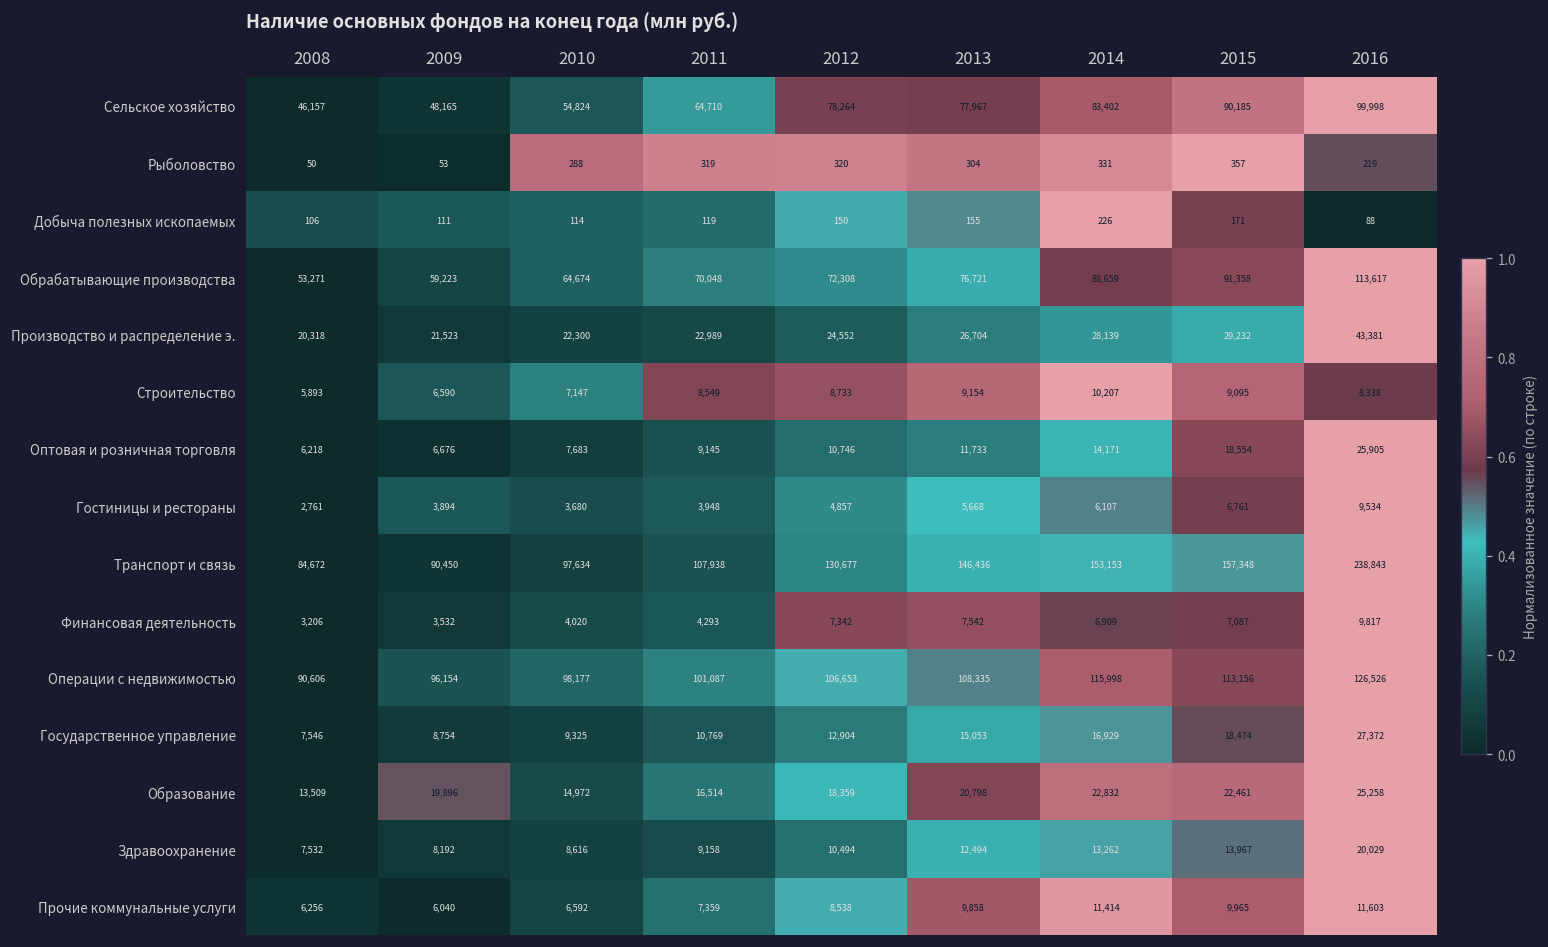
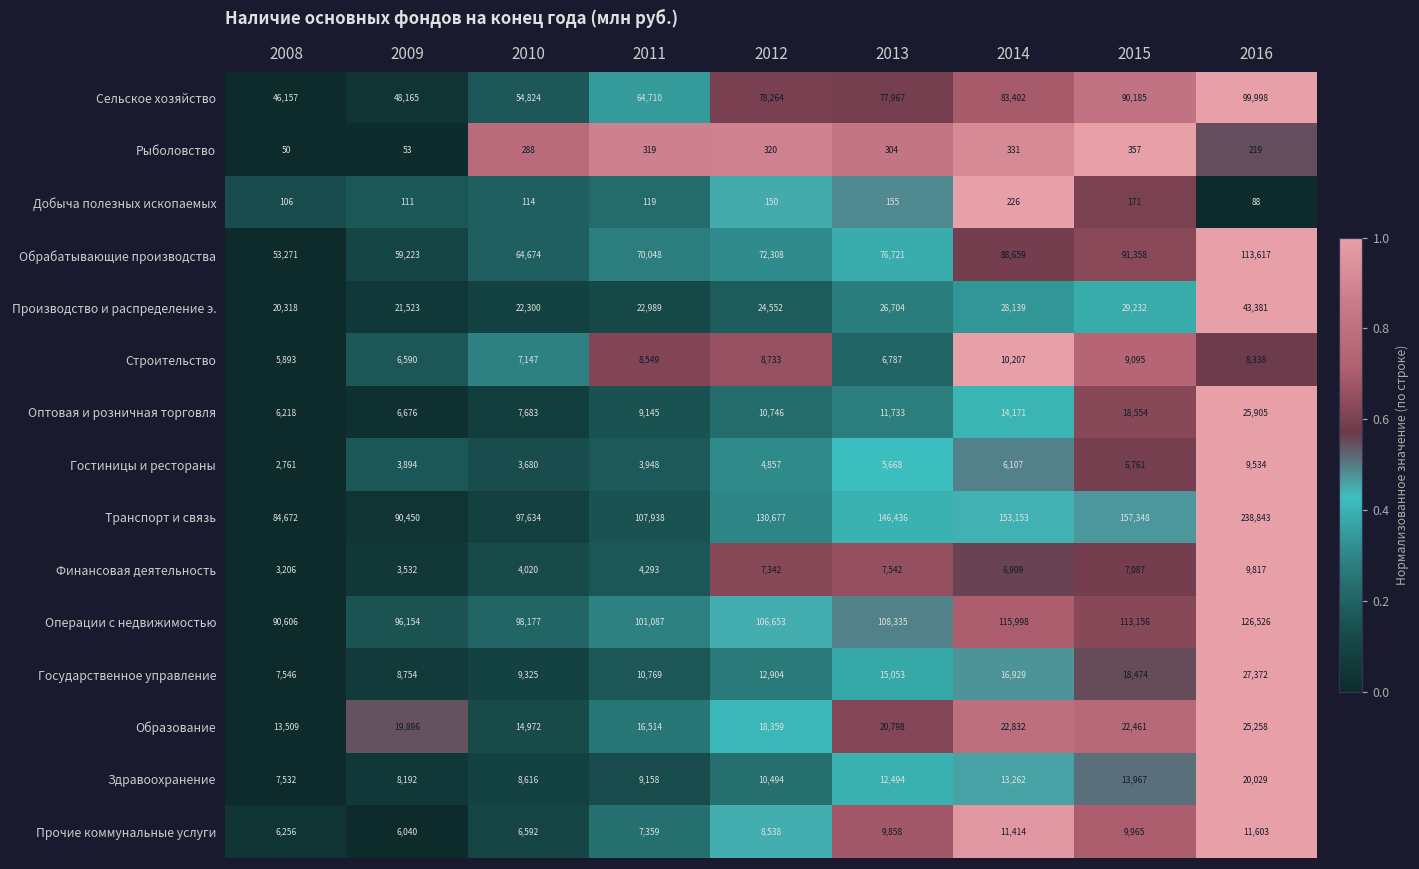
Строительство, 2013: 9,154 -> 6,787
